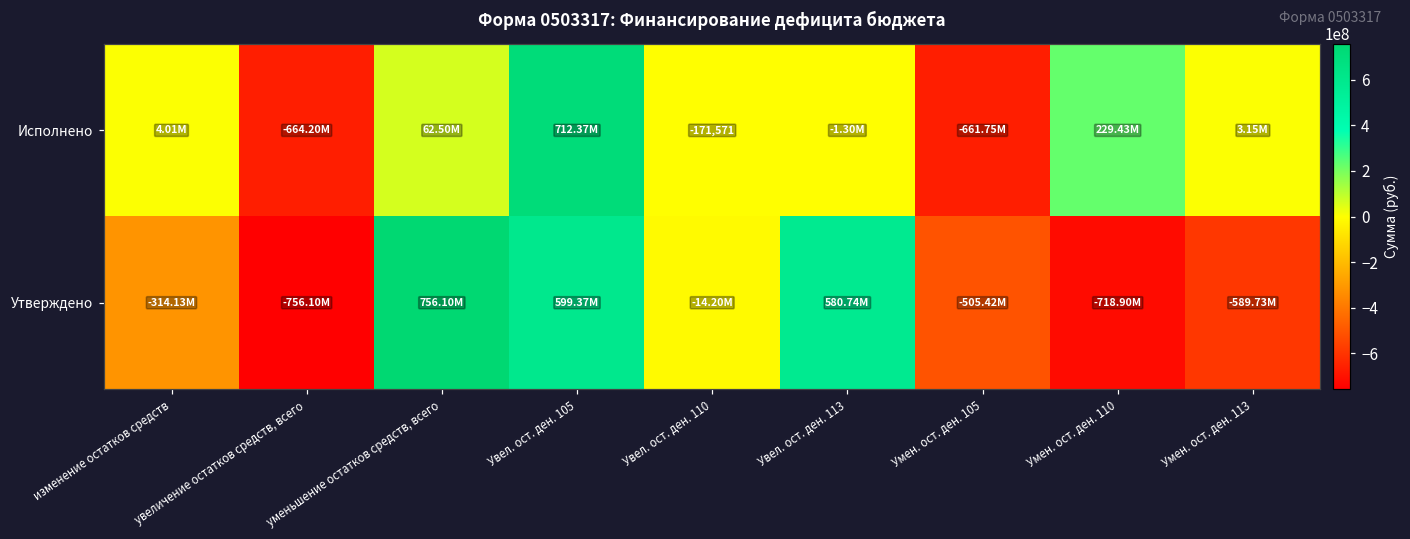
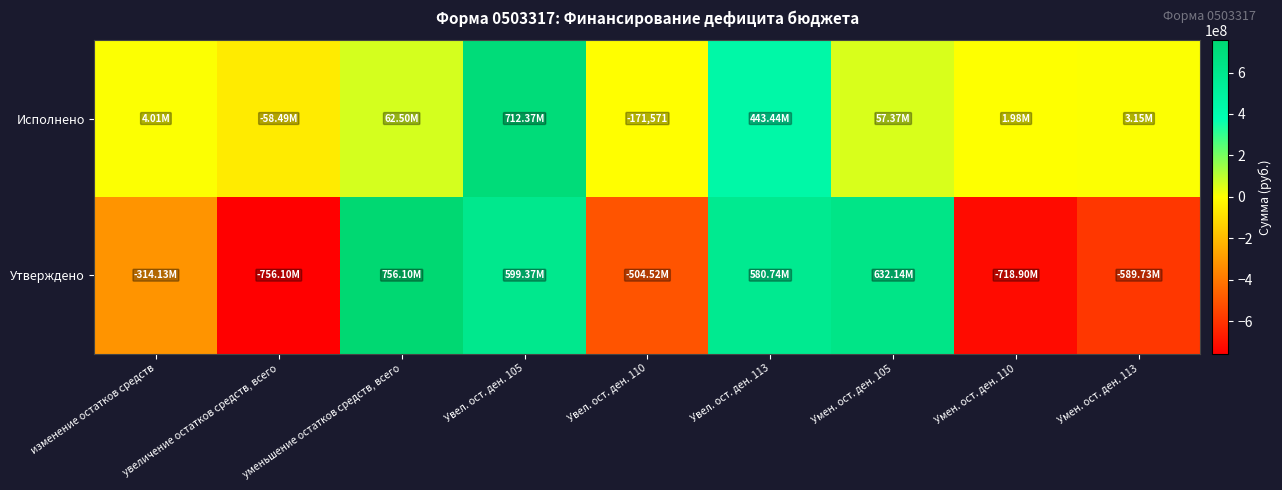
Исполнено, увеличение остатков средств, всего: -664.20M -> -58.49M
Исполнено, Увел. ост. ден. 113: -1.30M -> 443.44M
Исполнено, Умен. ост. ден. 105: -661.75M -> 57.37M
Исполнено, Умен. ост. ден. 110: 229.43M -> 1.98M
Утверждено, Увел. ост. ден. 110: -14.20M -> -504.52M
Утверждено, Умен. ост. ден. 105: -505.42M -> 632.14M
